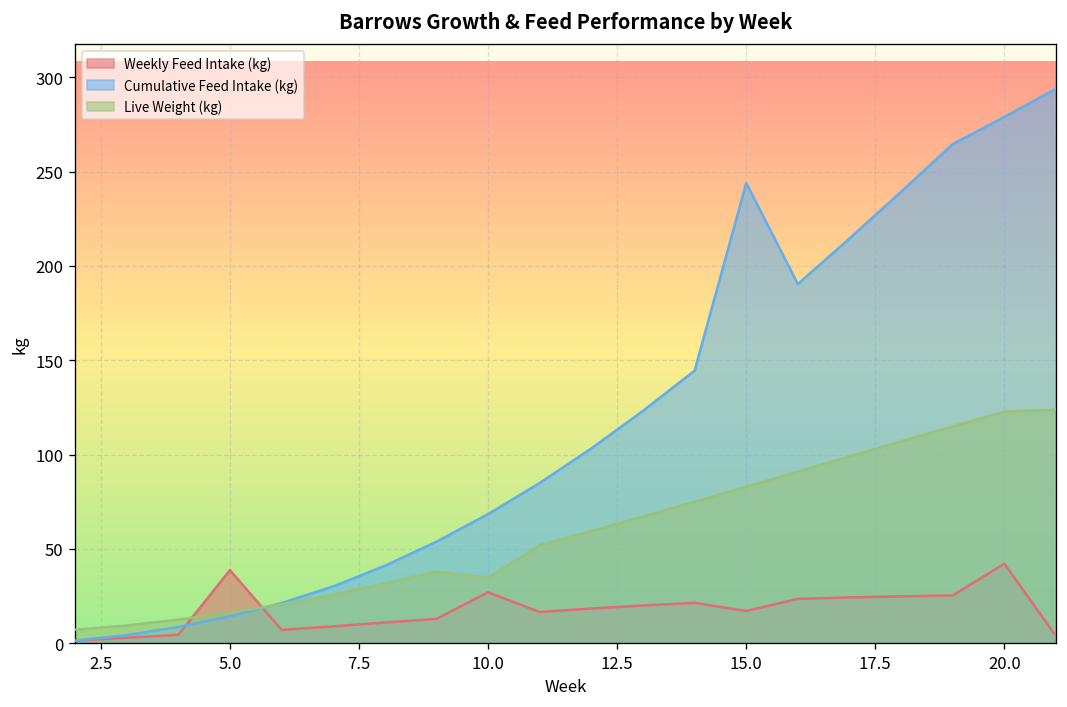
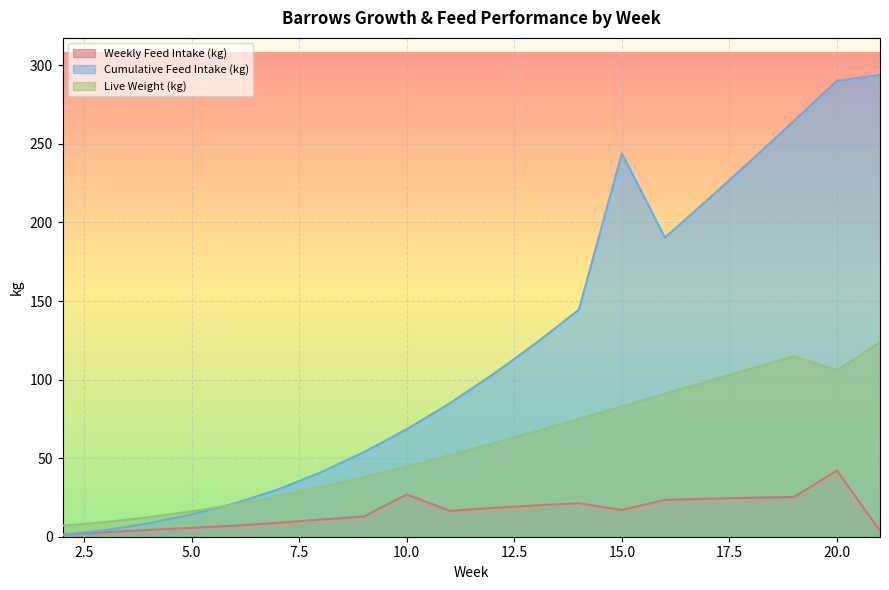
Weekly Feed Intake (kg), 5.0: 39 -> 6
Live Weight (kg), 10.0: 35 -> 45
Cumulative Feed Intake (kg), 20.0: 279 -> 290
Live Weight (kg), 20.0: 123 -> 106
